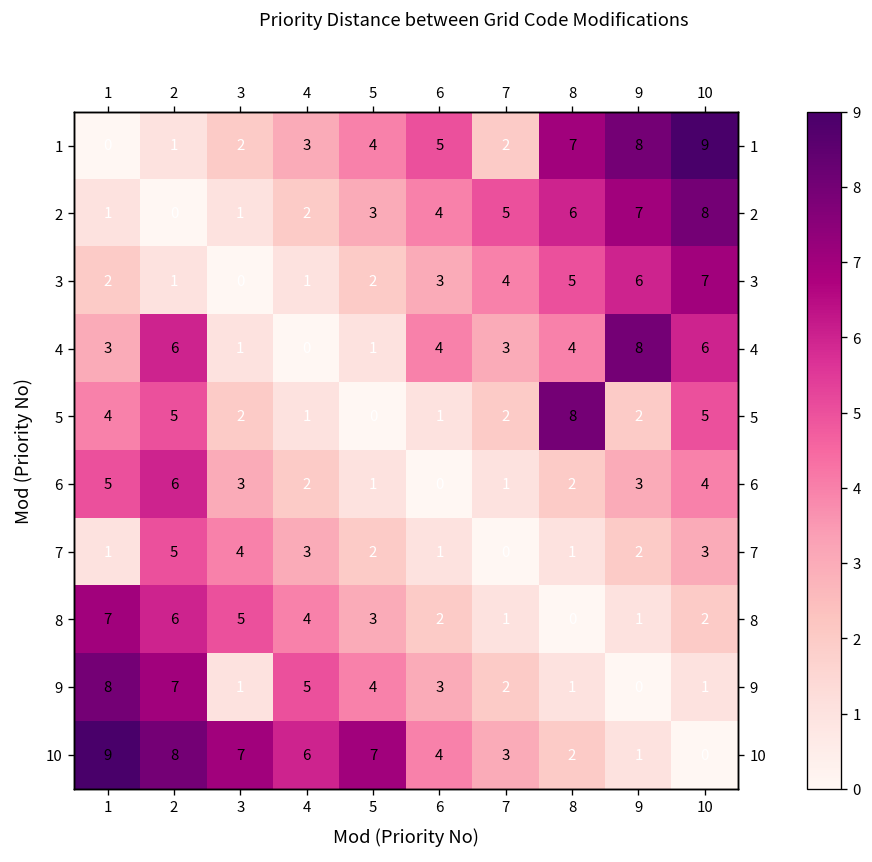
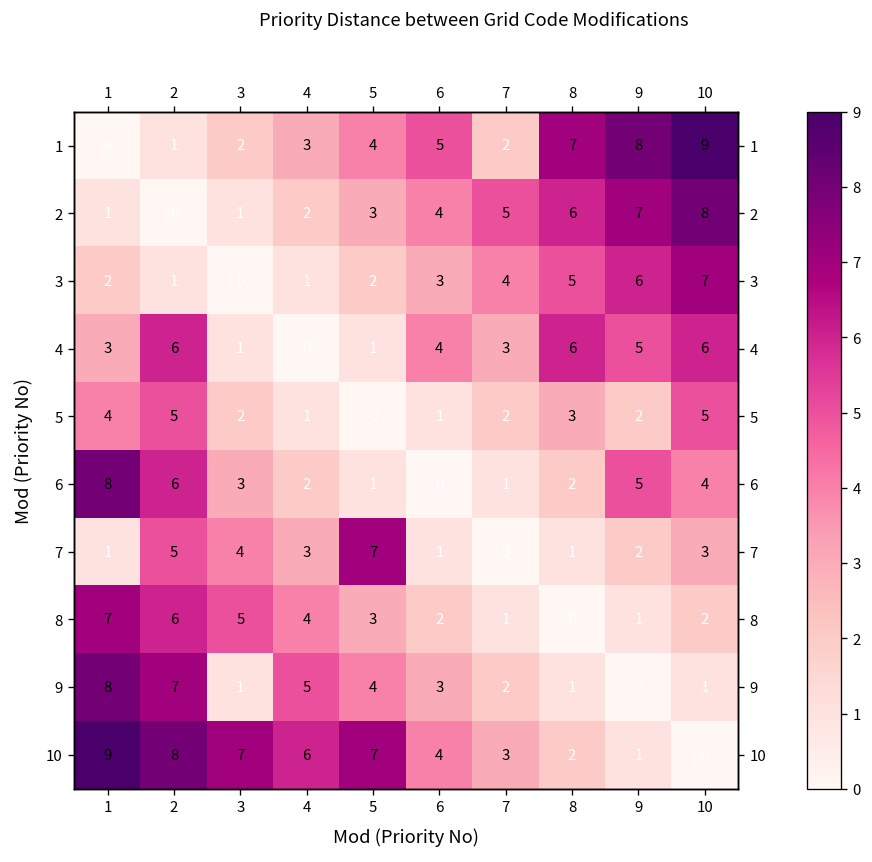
4, 8: 4 -> 6
4, 9: 8 -> 5
5, 8: 8 -> 3
6, 1: 5 -> 8
6, 9: 3 -> 5
7, 5: 2 -> 7
